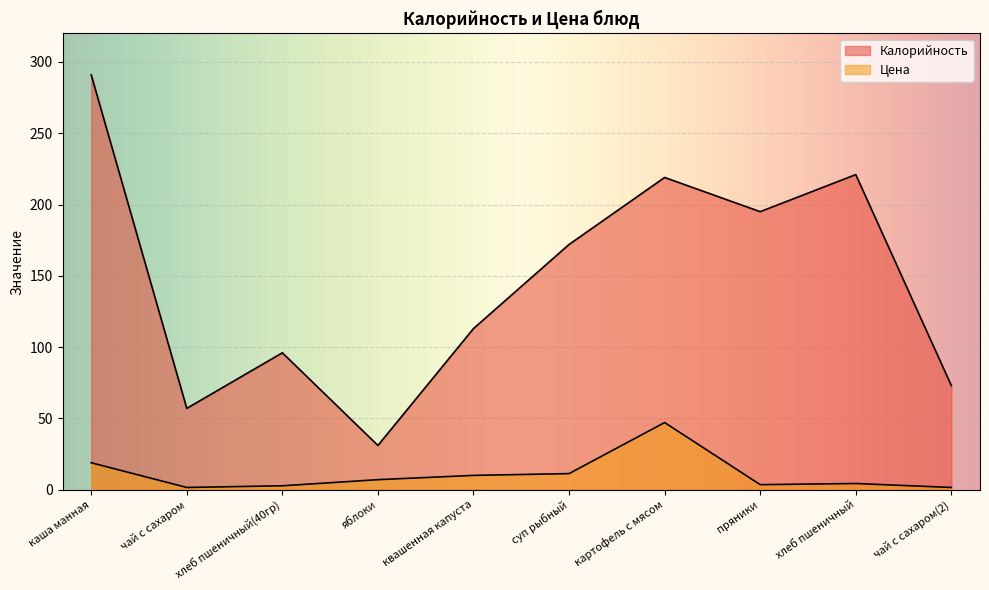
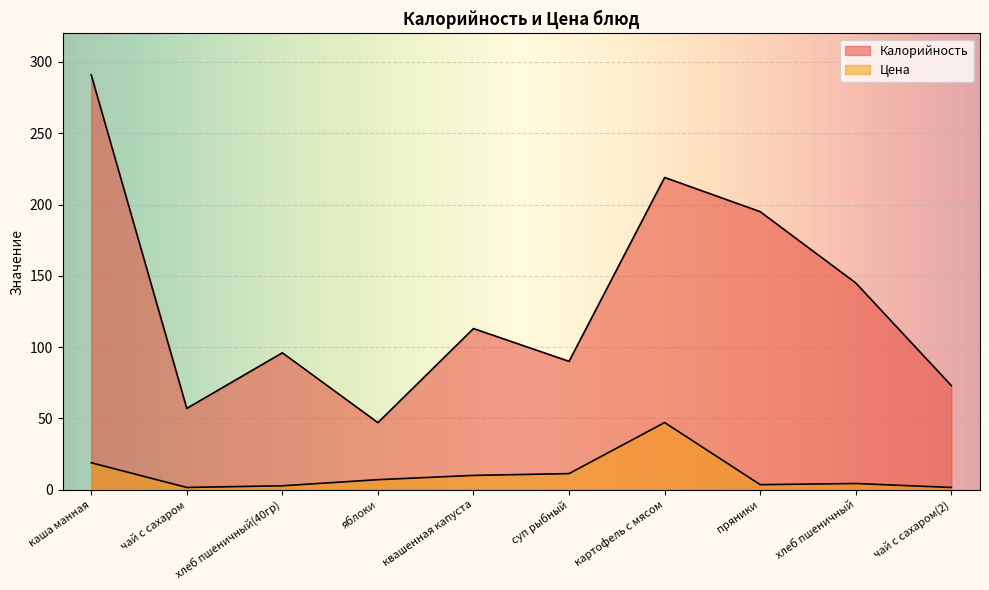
Калорийность, яблоки: 31 -> 47
Калорийность, суп рыбный: 172 -> 90
Калорийность, хлеб пшеничный: 221 -> 145
